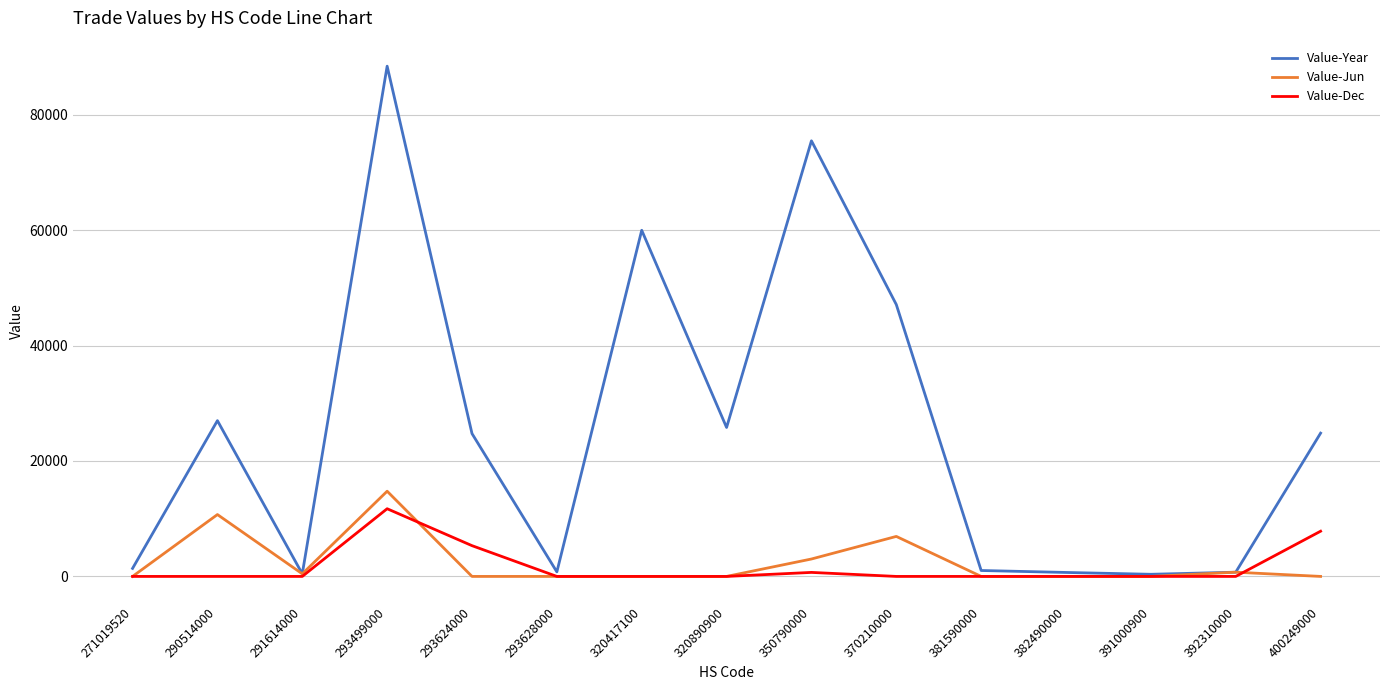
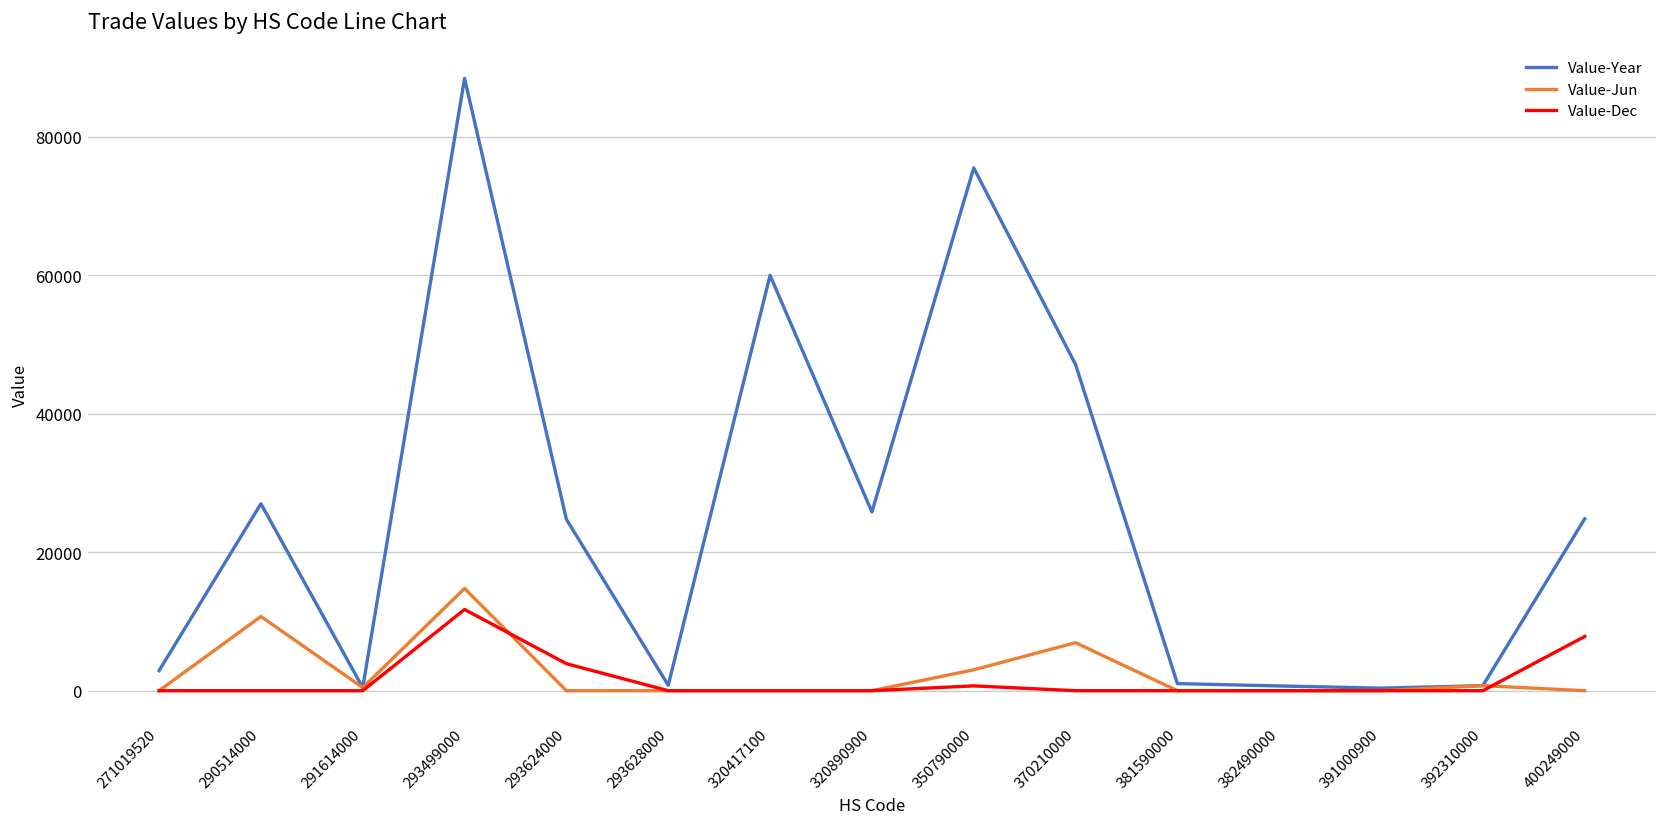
Value-Year, 271019520: 1000 -> 3000
Value-Dec, 293624000: 5000 -> 4000
